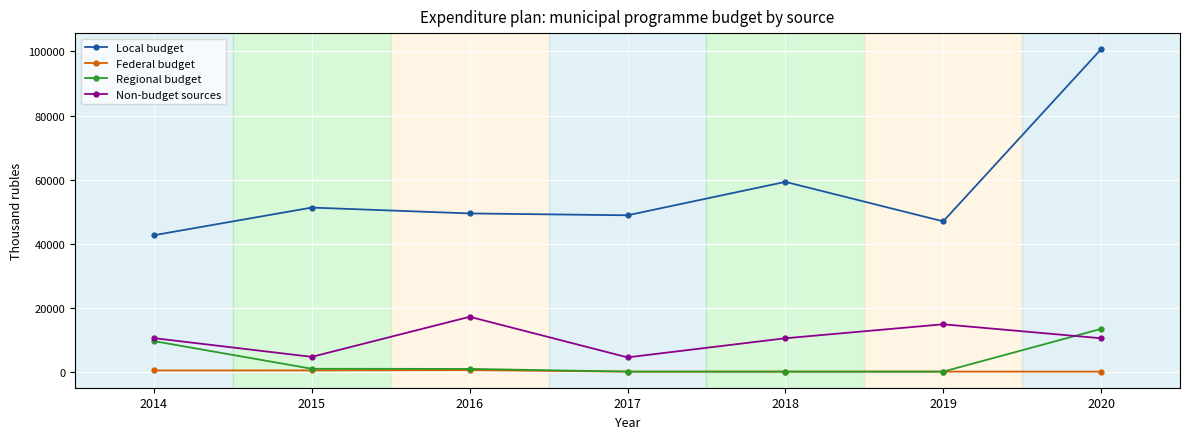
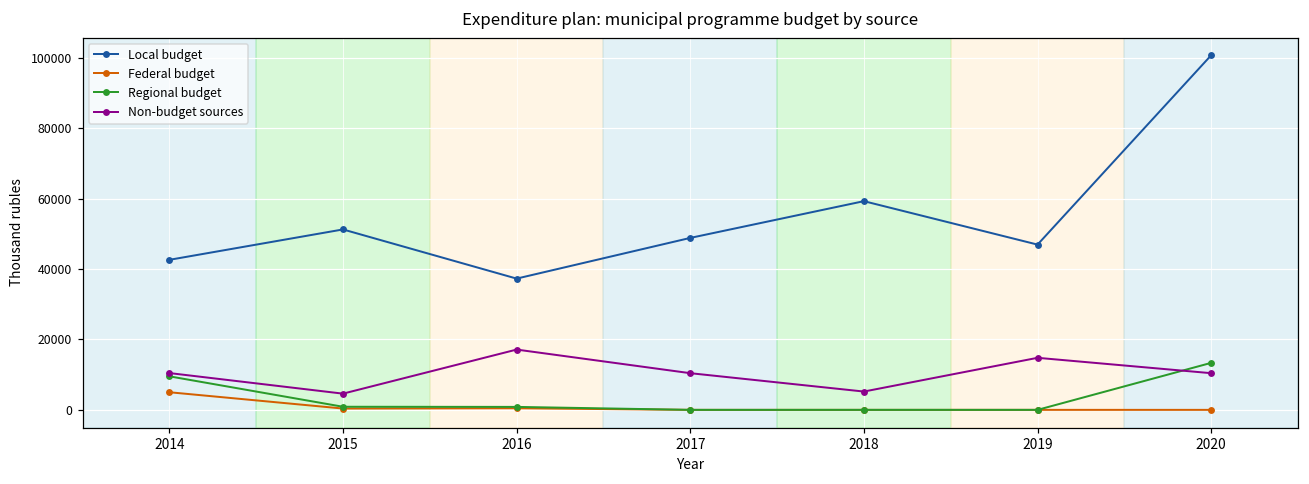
Federal budget, 2014: 0 -> 5000
Local budget, 2016: 49000 -> 37000
Non-budget sources, 2017: 4000 -> 10000
Non-budget sources, 2018: 10000 -> 5000
